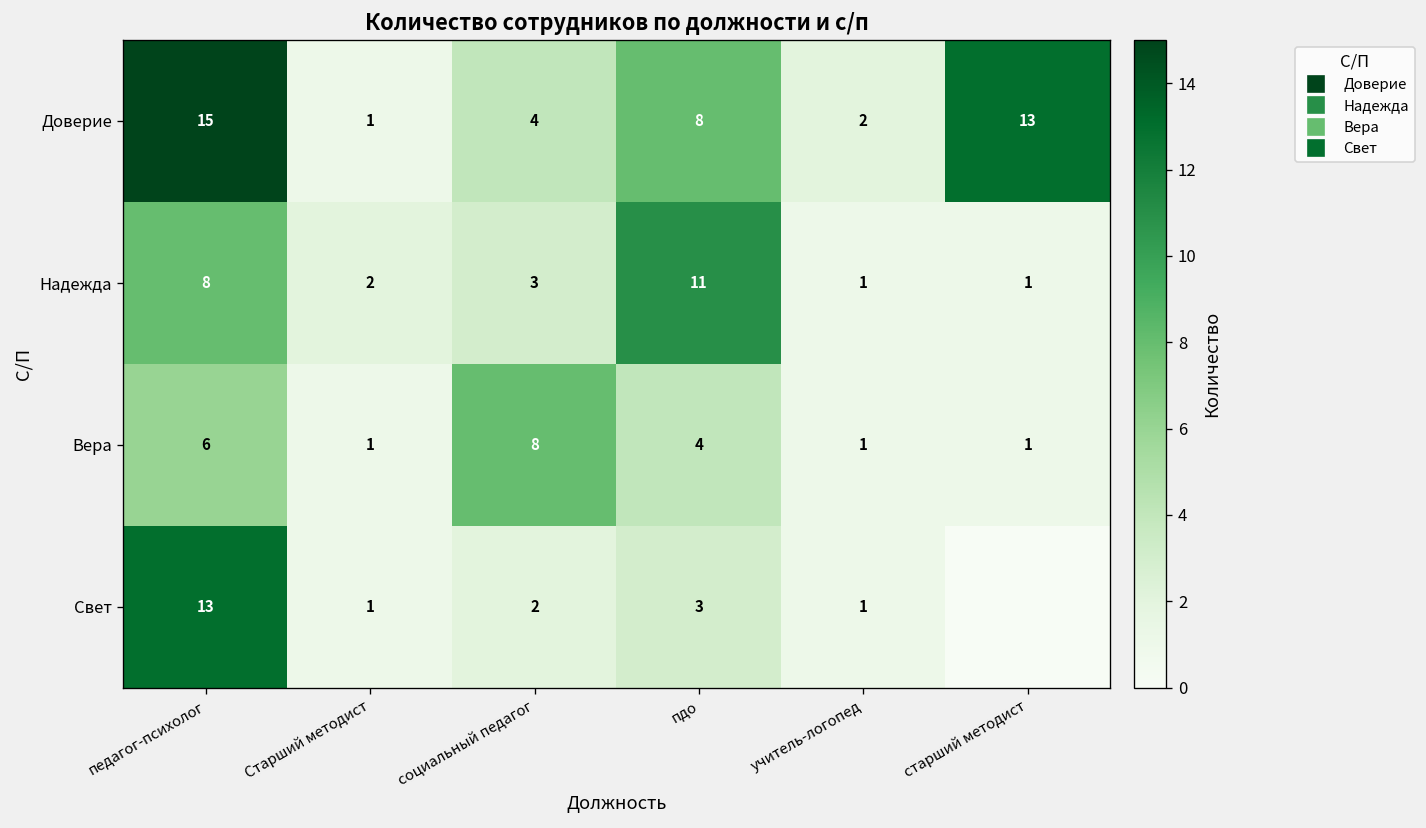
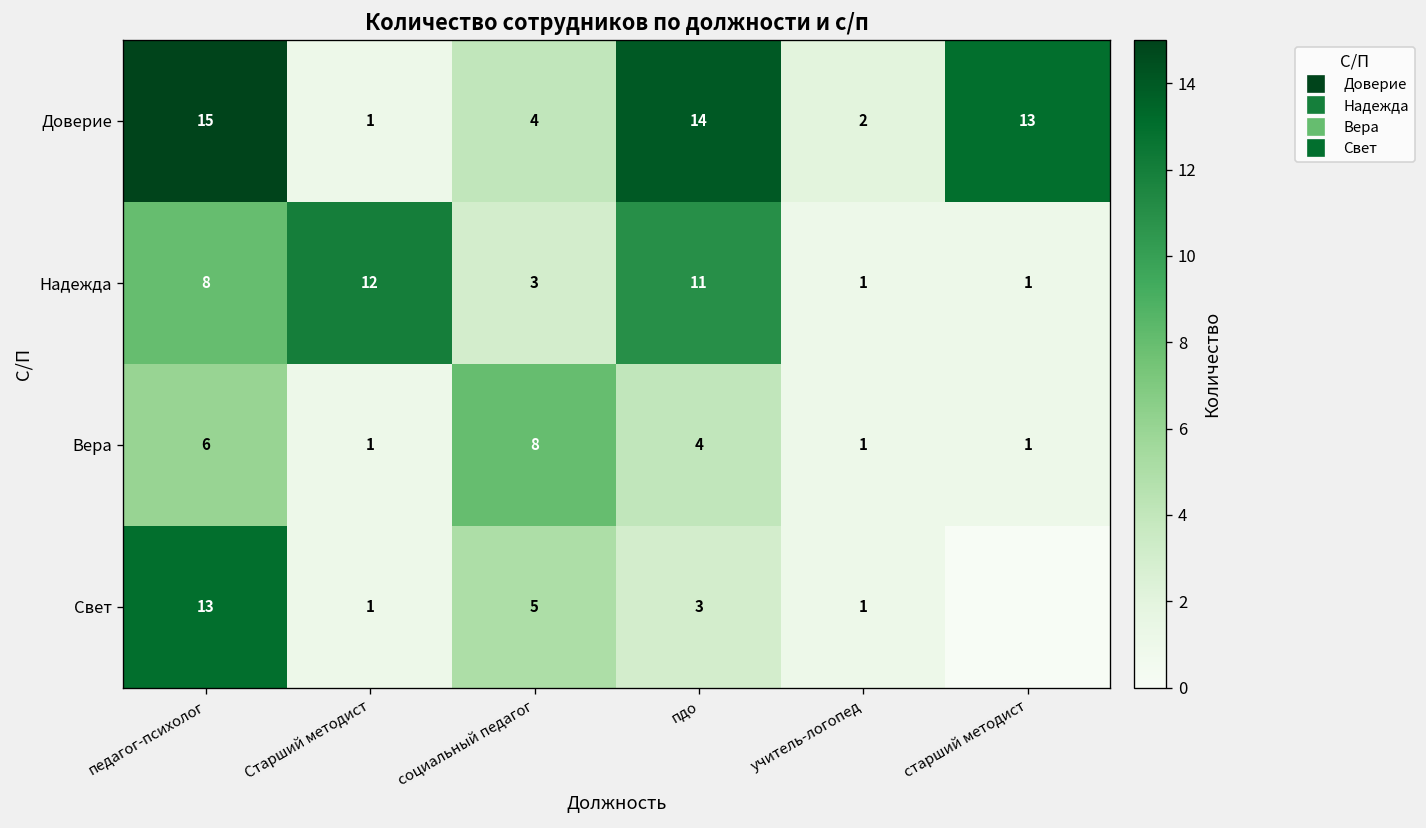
Доверие, пдо: 8 -> 14
Надежда, Старший методист: 2 -> 12
Свет, социальный педагог: 2 -> 5
